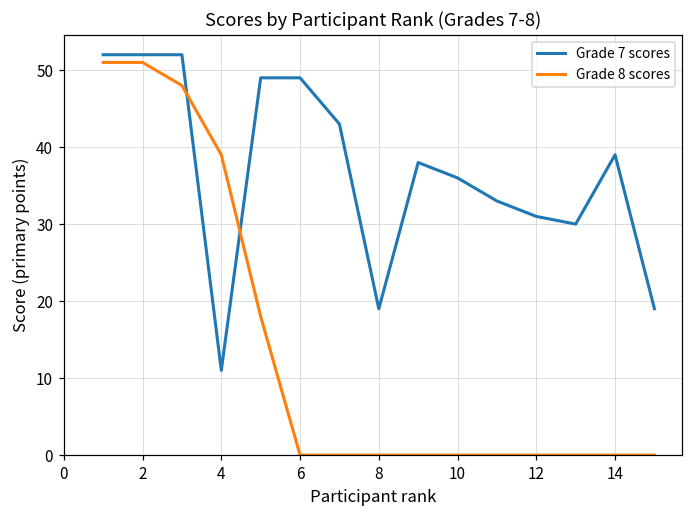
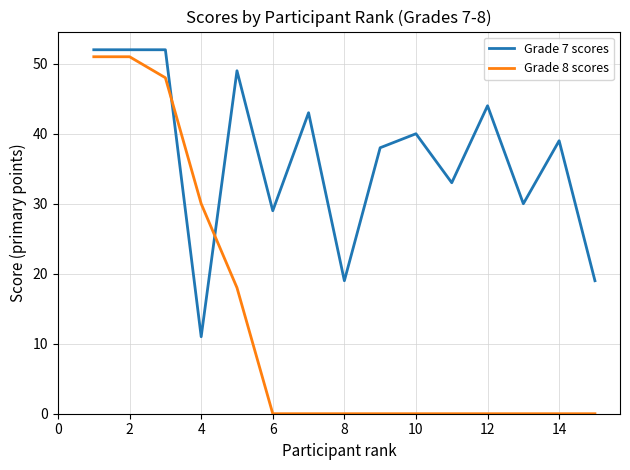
Grade 8 scores, 4: 39 -> 30
Grade 7 scores, 6: 49 -> 29
Grade 7 scores, 10: 36 -> 40
Grade 7 scores, 12: 31 -> 44
